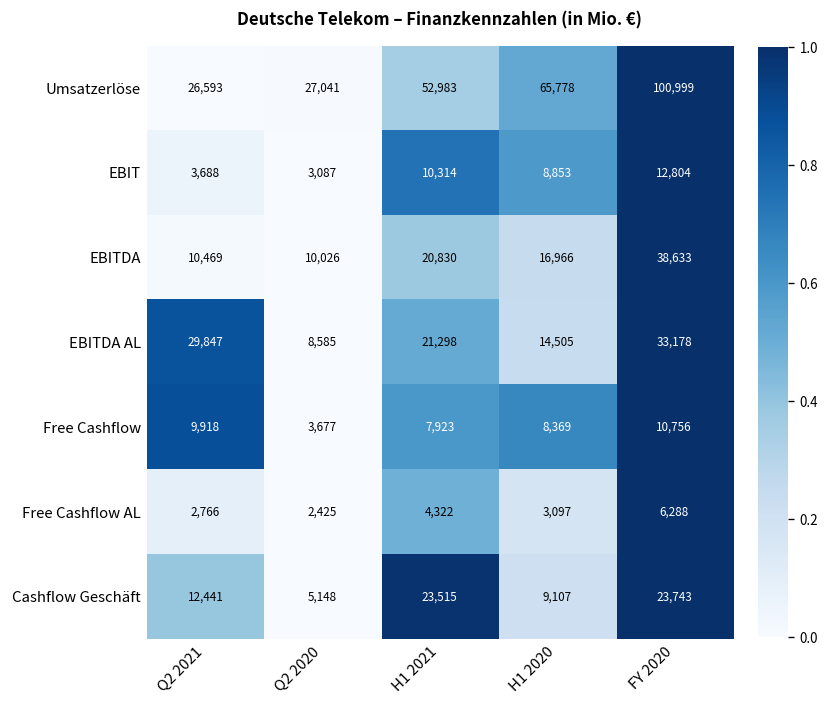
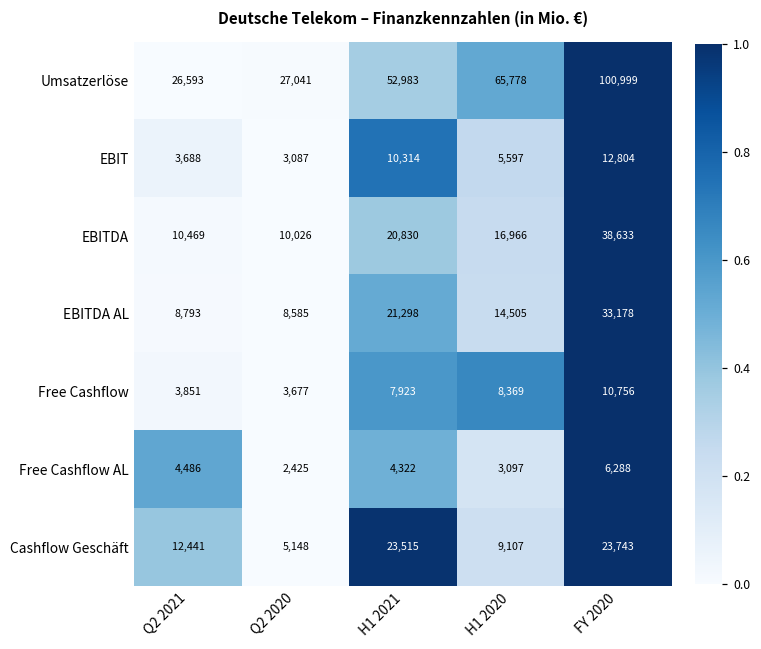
EBIT, H1 2020: 8,853 -> 5,597
EBITDA AL, Q2 2021: 29,847 -> 8,793
Free Cashflow, Q2 2021: 9,918 -> 3,851
Free Cashflow AL, Q2 2021: 2,766 -> 4,486
